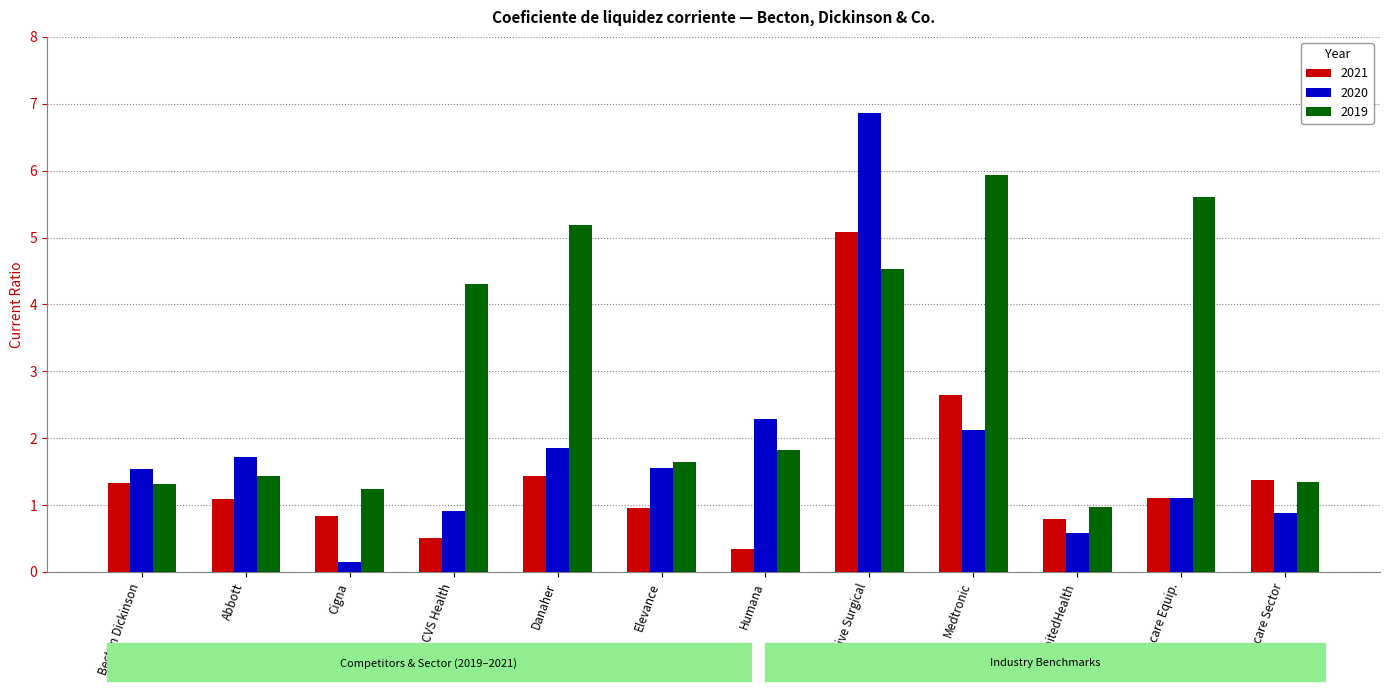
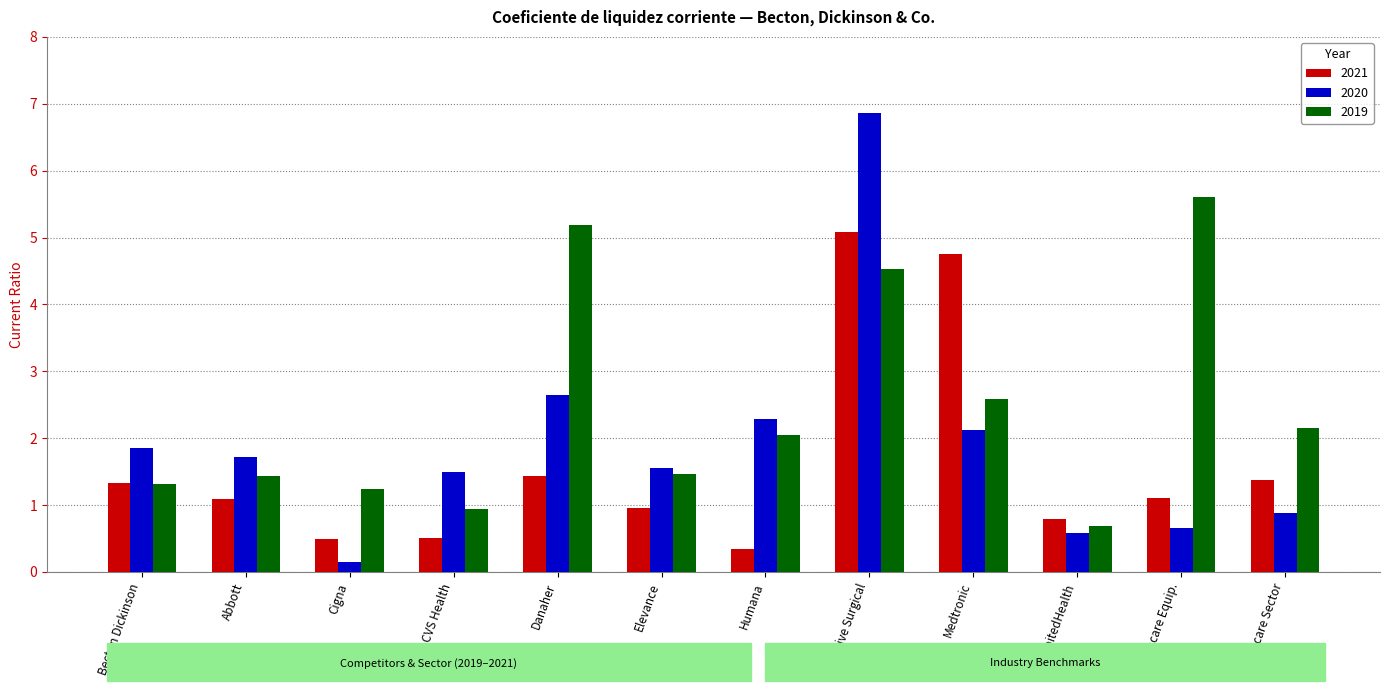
2020, Becton Dickinson: 1.5 -> 1.9
2021, Cigna: 0.8 -> 0.5
2020, CVS Health: 0.9 -> 1.5
2019, CVS Health: 4.3 -> 0.9
2020, Danaher: 1.9 -> 2.6
2019, Elevance: 1.7 -> 1.5
2019, Humana: 1.8 -> 2.1
2021, Medtronic: 2.7 -> 4.8
2019, Medtronic: 5.9 -> 2.6
2019, UnitedHealth: 1.0 -> 0.7
2020, Healthcare Equip.: 1.1 -> 0.7
2019, Healthcare Sector: 1.3 -> 2.2
